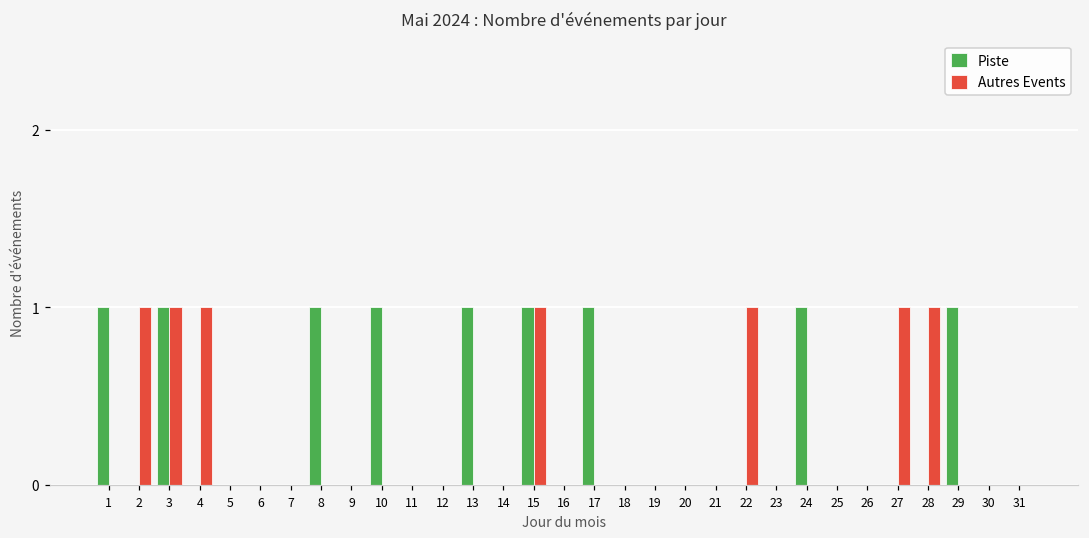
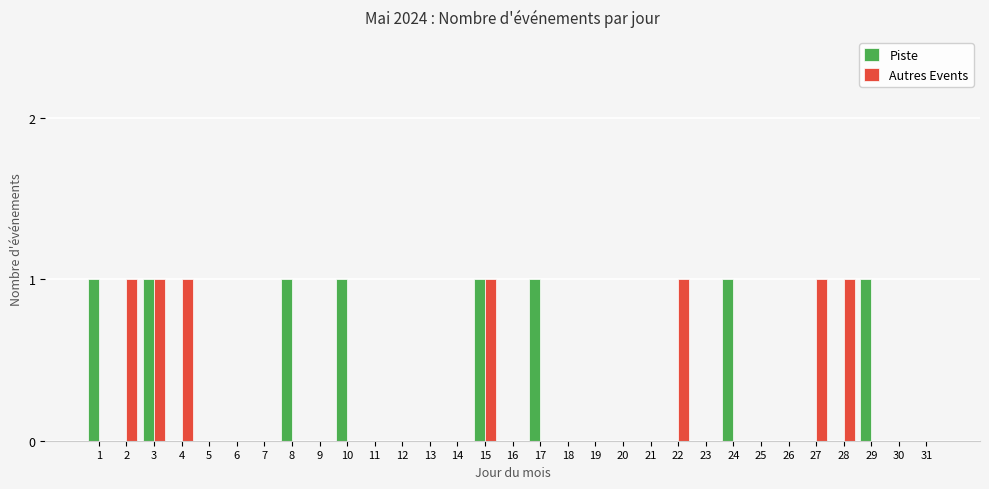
Piste, 13: 1 -> 0
